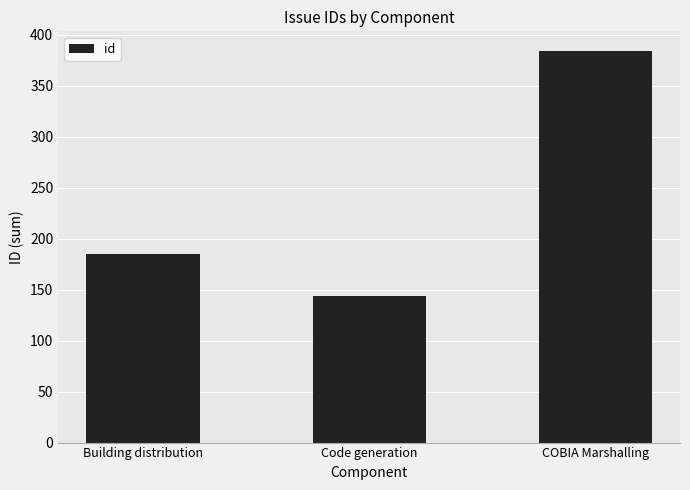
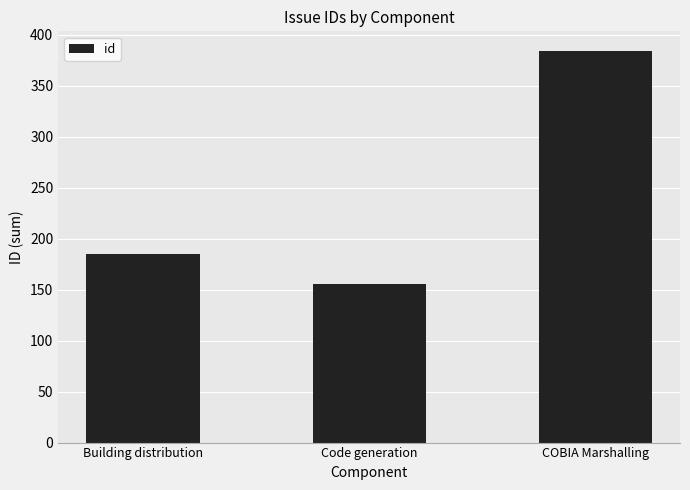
Code generation: 144 -> 155
